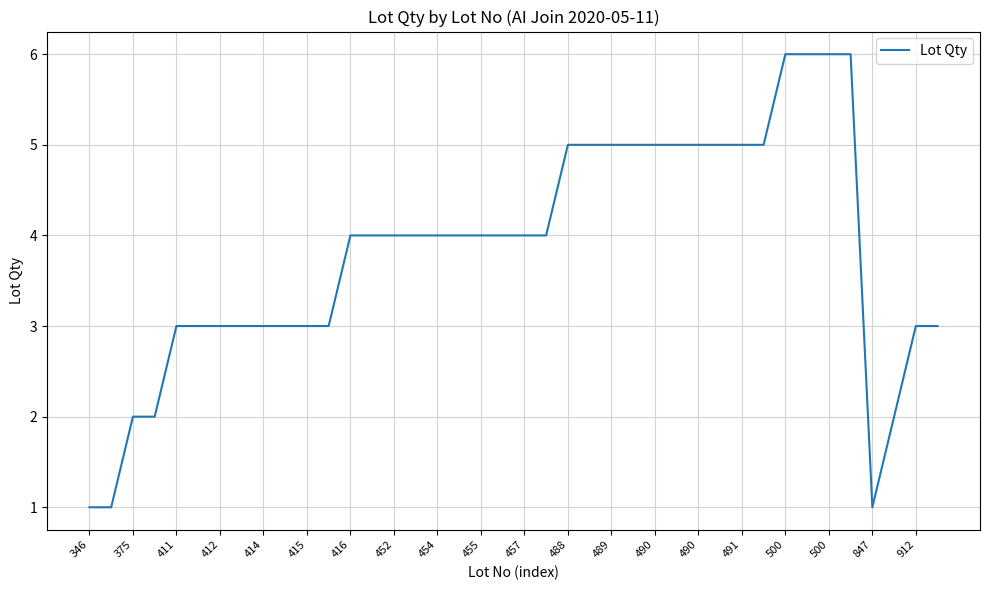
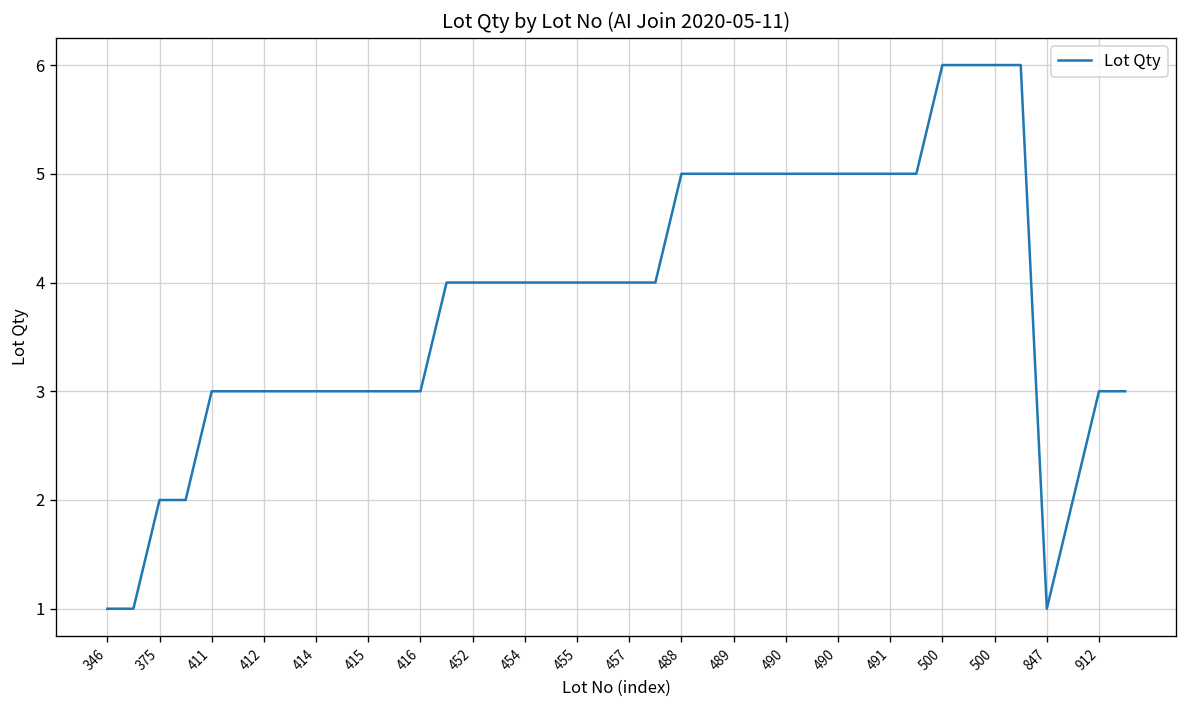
416: 4 -> 3
